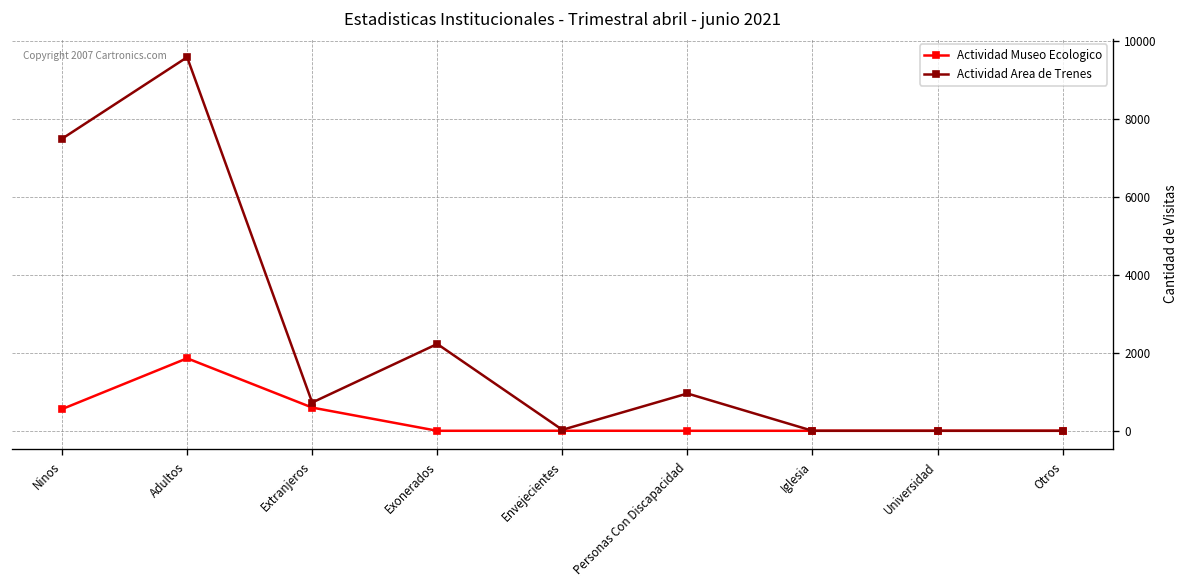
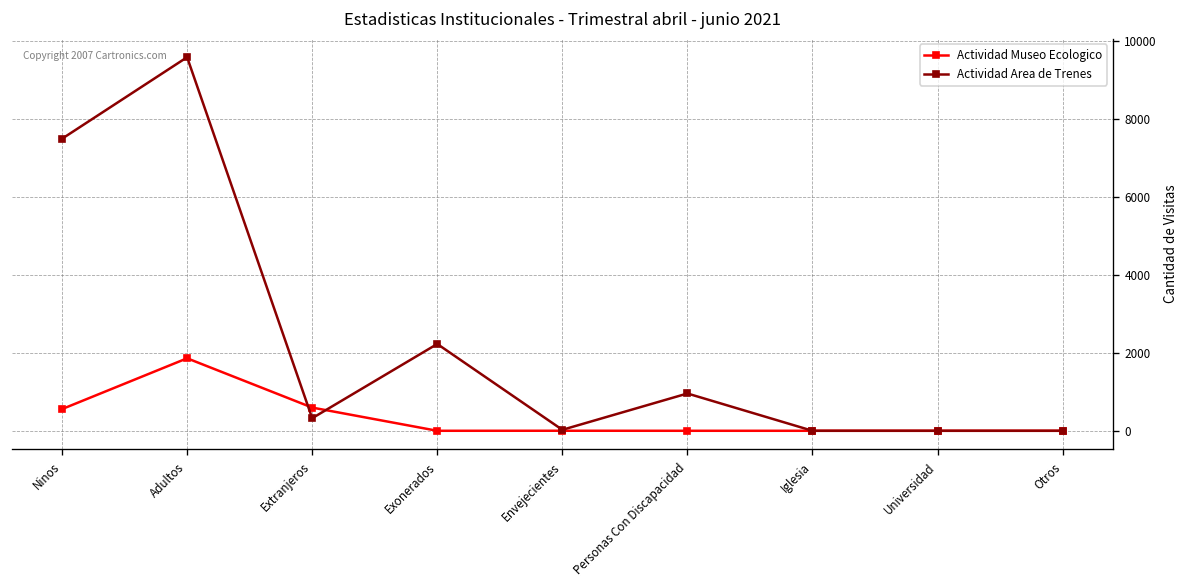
Actividad Area de Trenes, Extranjeros: 700 -> 300
